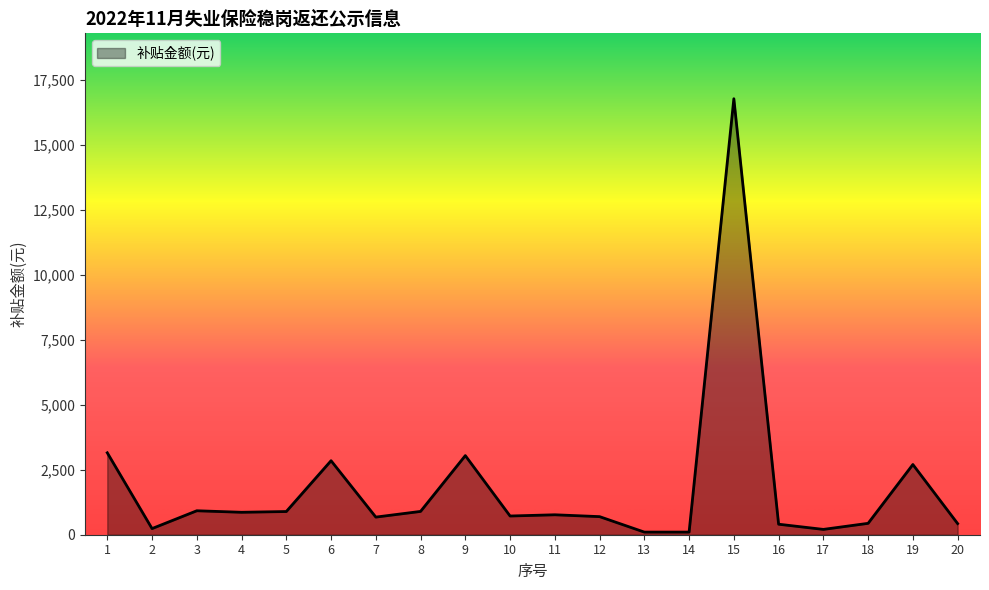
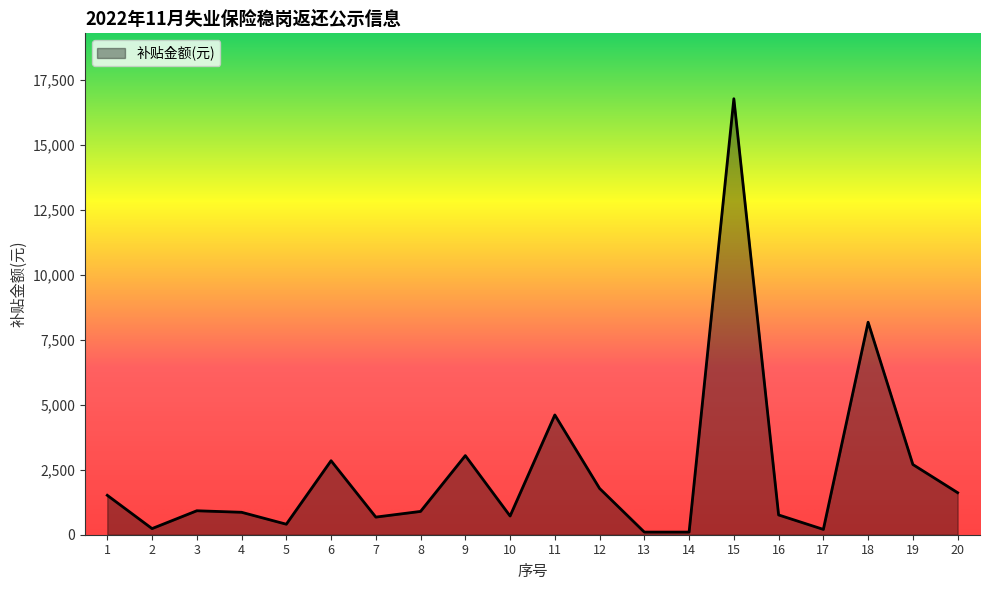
1: 3,200 -> 1,500
5: 900 -> 400
11: 800 -> 4,600
12: 700 -> 1,800
16: 400 -> 800
18: 400 -> 8,200
20: 400 -> 1,600
